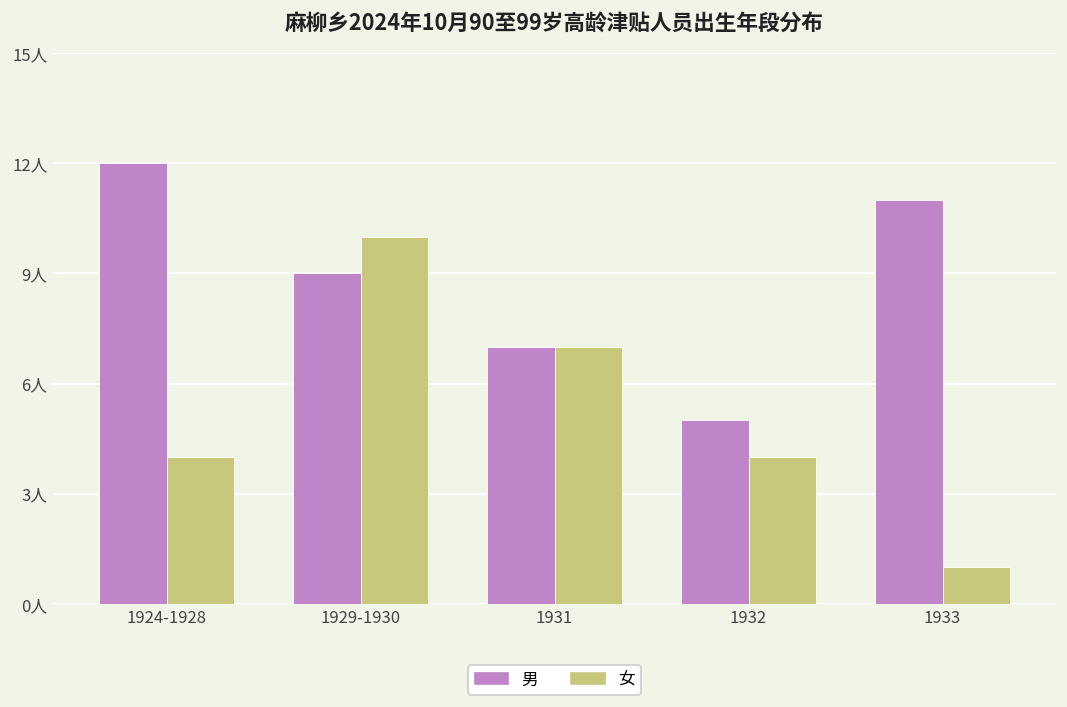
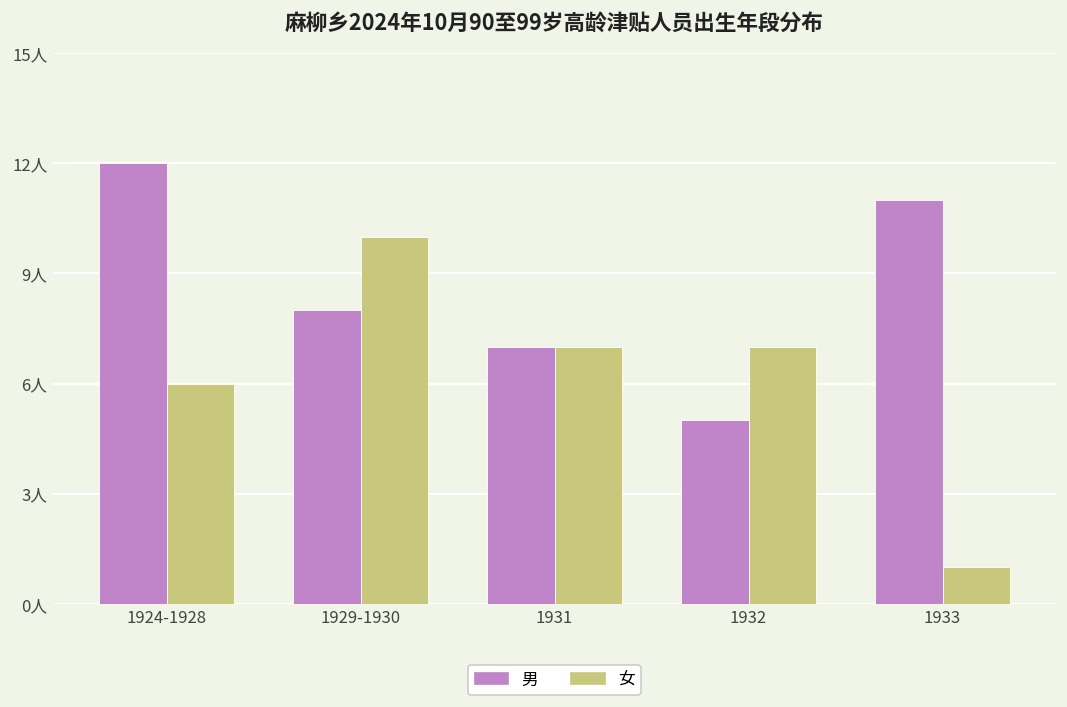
女, 1924-1928: 4人 -> 6人
男, 1929-1930: 9人 -> 8人
女, 1932: 4人 -> 7人
